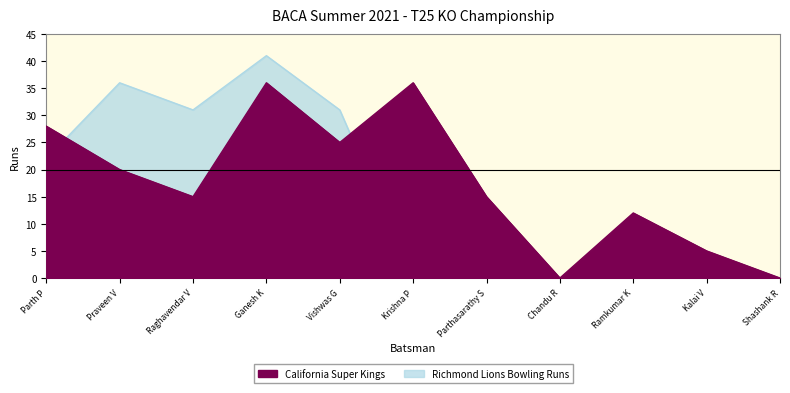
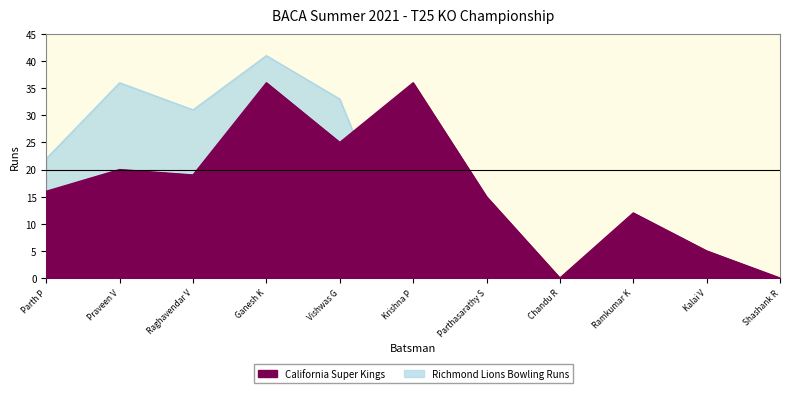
California Super Kings, Parth P: 28 -> 16
California Super Kings, Raghavendar V: 15 -> 19
Richmond Lions Bowling Runs, Vishwas G: 31 -> 33
